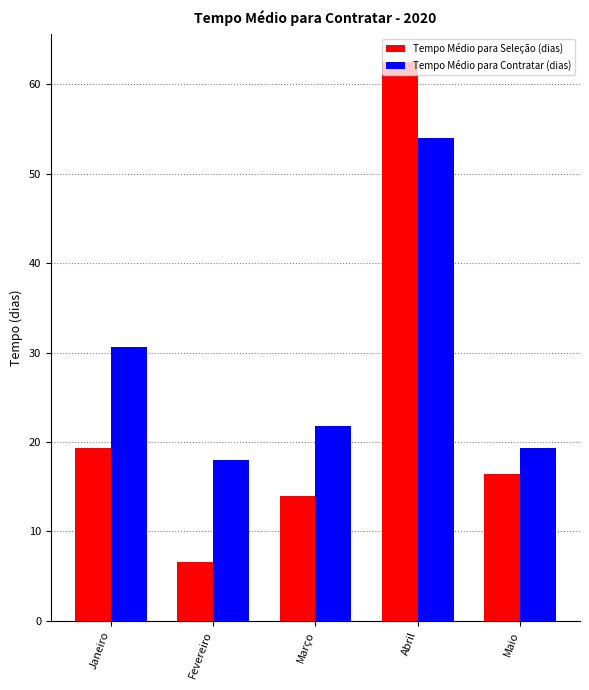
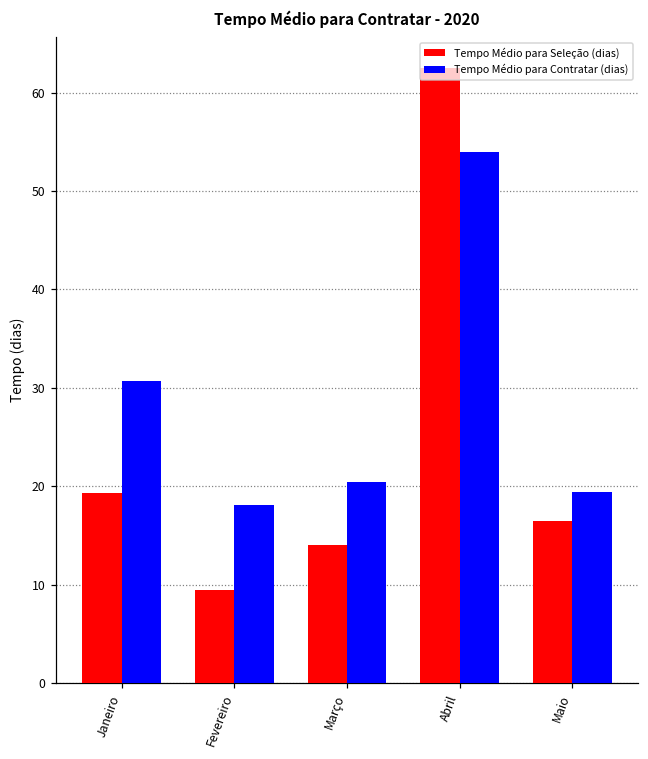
Tempo Médio para Seleção (dias), Fevereiro: 7 -> 9
Tempo Médio para Contratar (dias), Março: 22 -> 20
